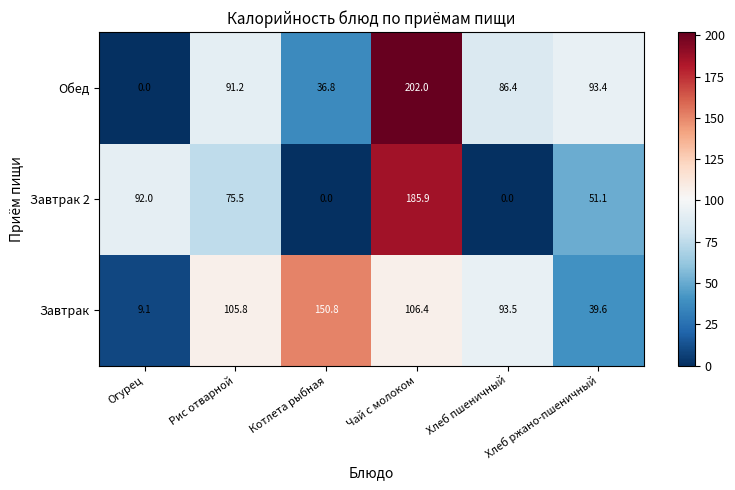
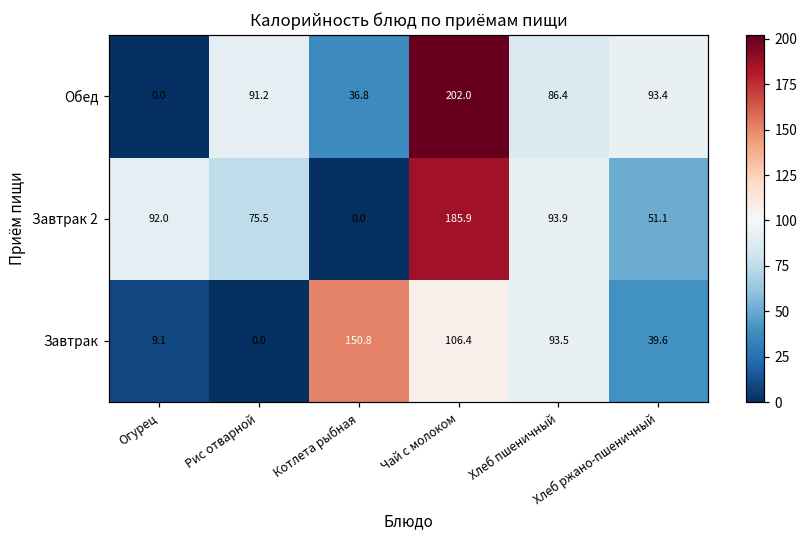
Завтрак 2, Хлеб пшеничный: 0.0 -> 93.9
Завтрак, Рис отварной: 105.8 -> 0.0
